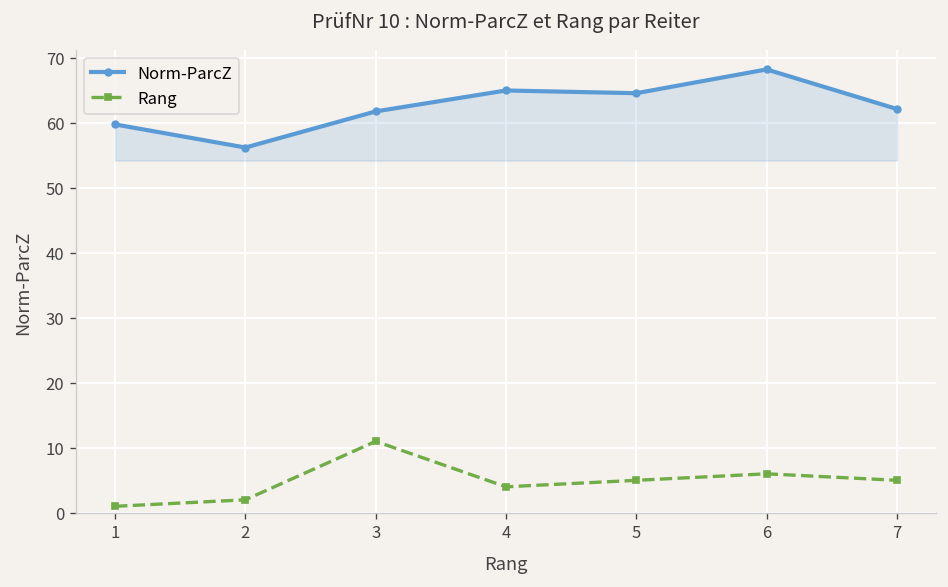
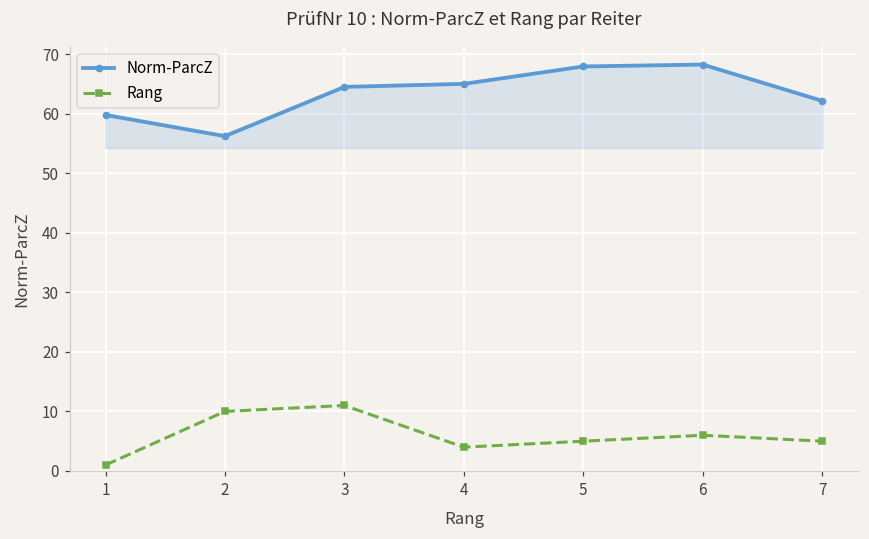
Rang, 2: 2 -> 10
Norm-ParcZ, 3: 62 -> 64
Norm-ParcZ, 5: 65 -> 68
